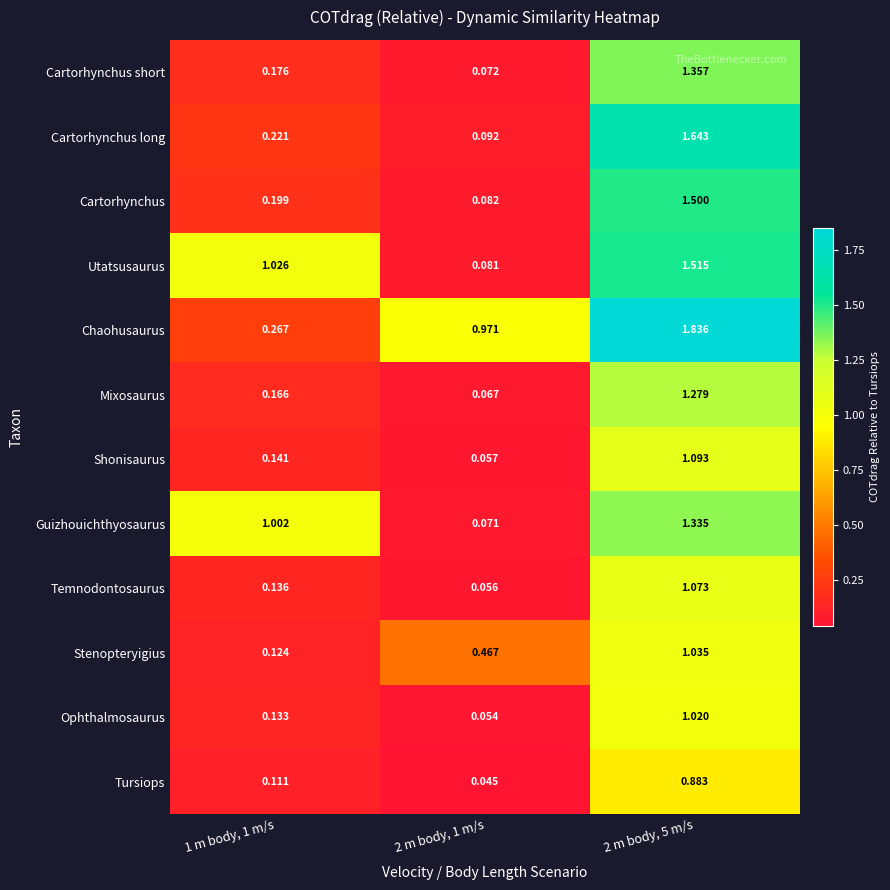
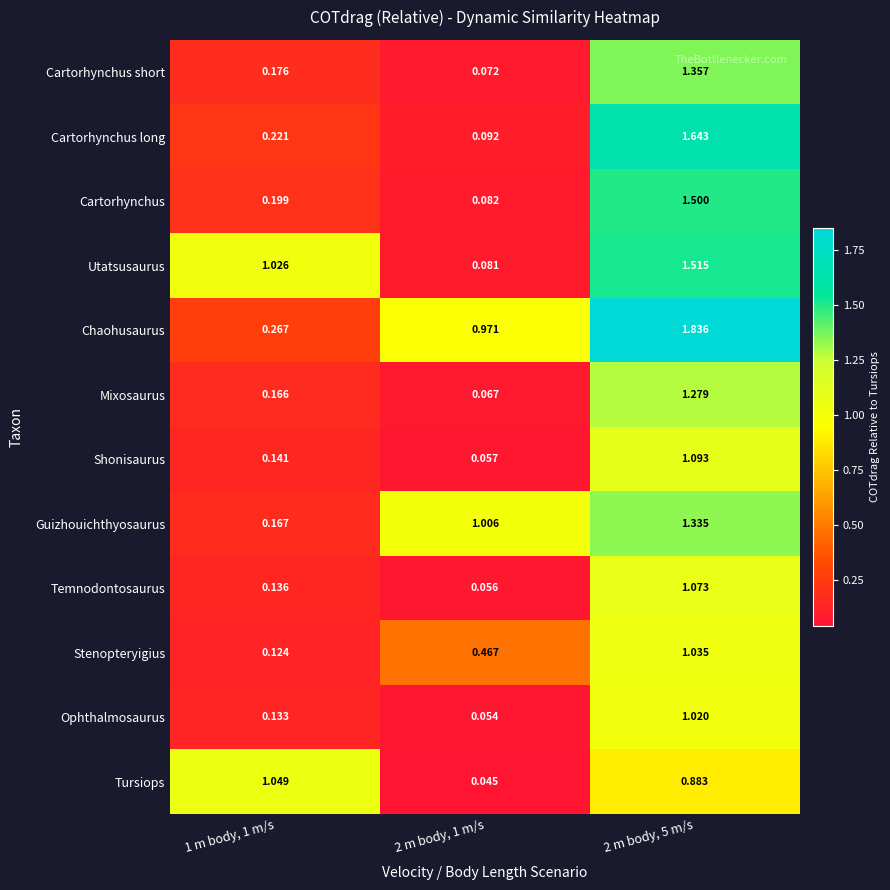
Guizhouichthyosaurus, 1 m body, 1 m/s: 1.002 -> 0.167
Guizhouichthyosaurus, 2 m body, 1 m/s: 0.071 -> 1.006
Tursiops, 1 m body, 1 m/s: 0.111 -> 1.049
